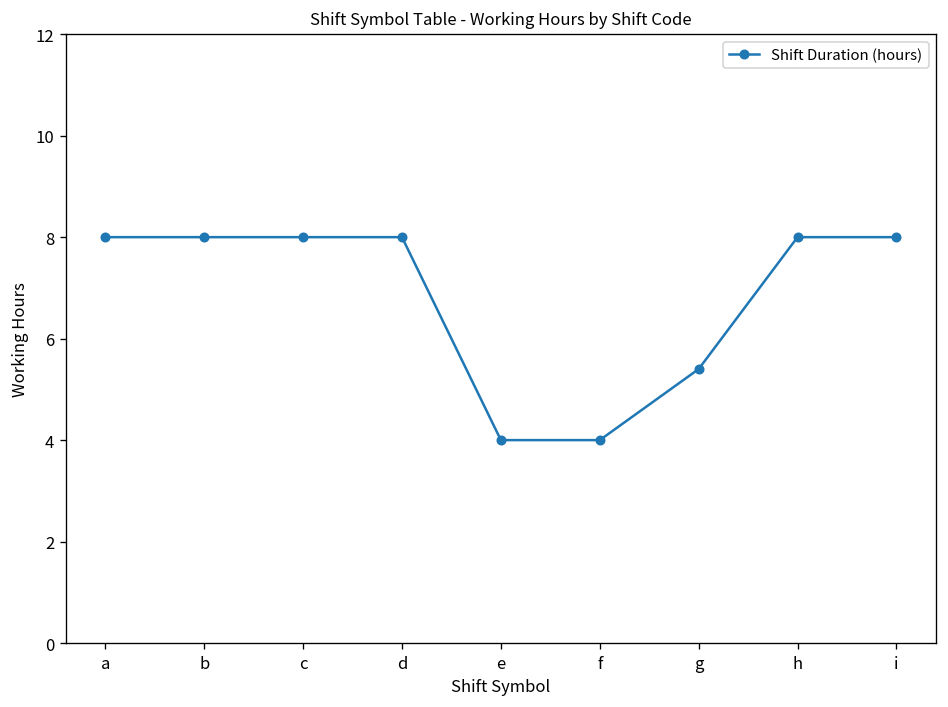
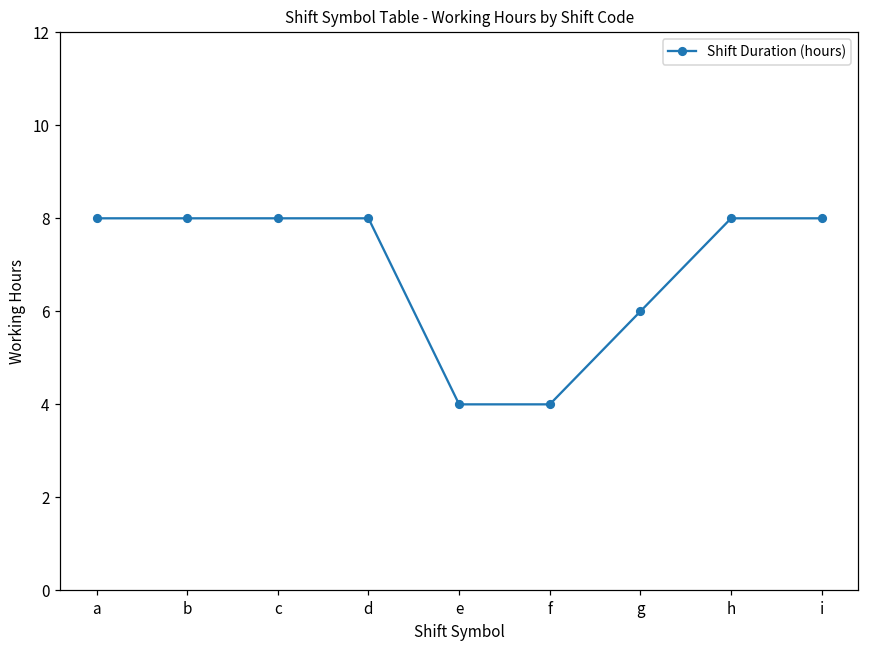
g: 5.4 -> 6.0
